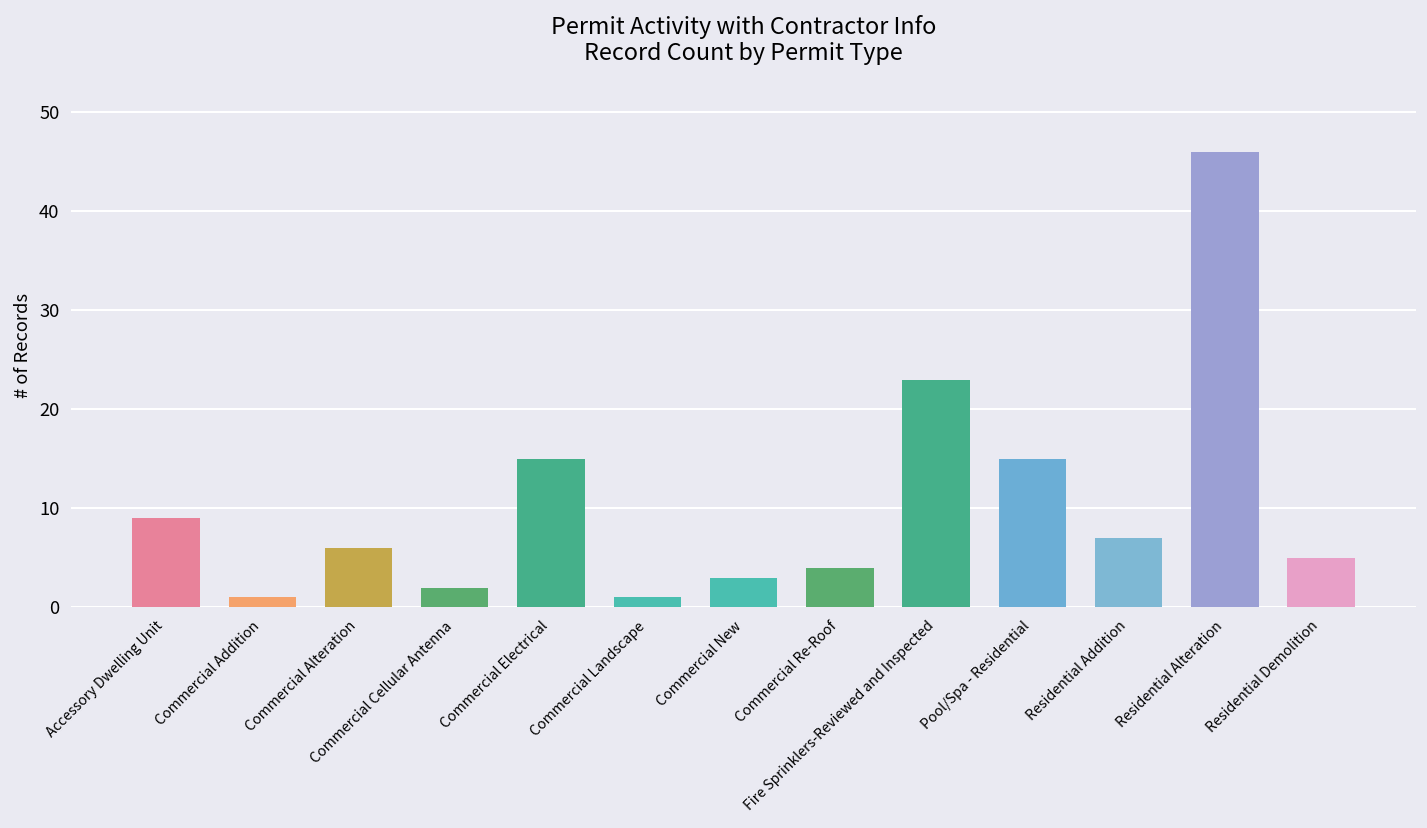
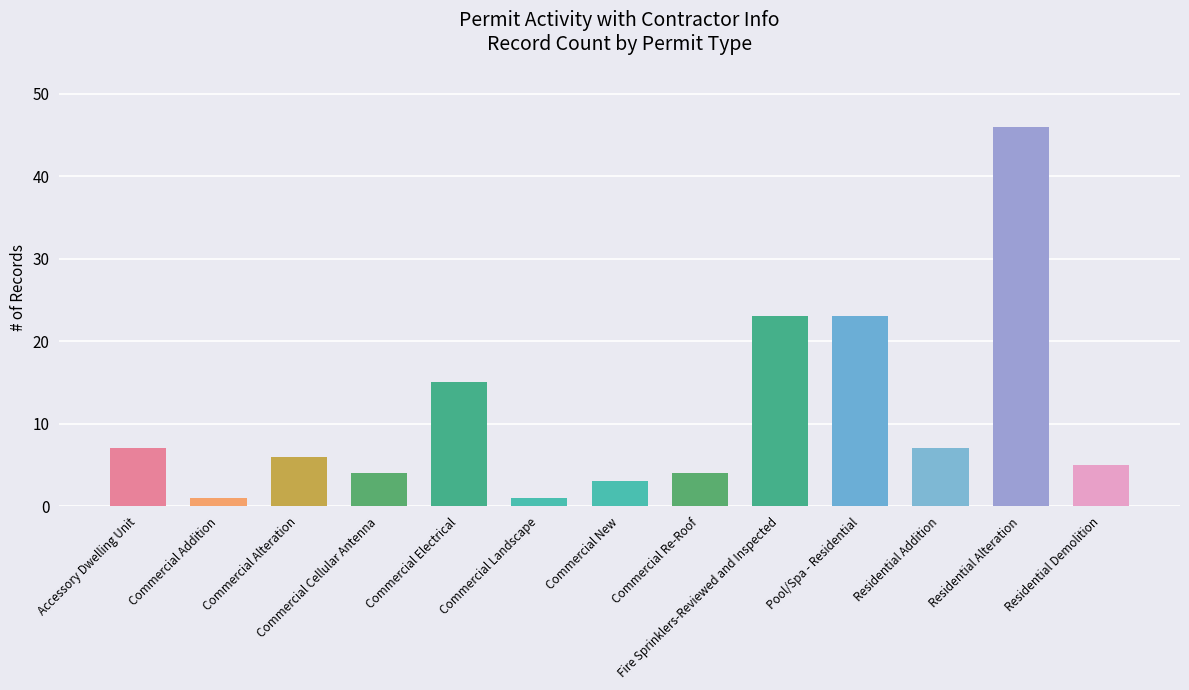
Accessory Dwelling Unit: 9 -> 7
Commercial Cellular Antenna: 2 -> 4
Pool/Spa - Residential: 15 -> 23
